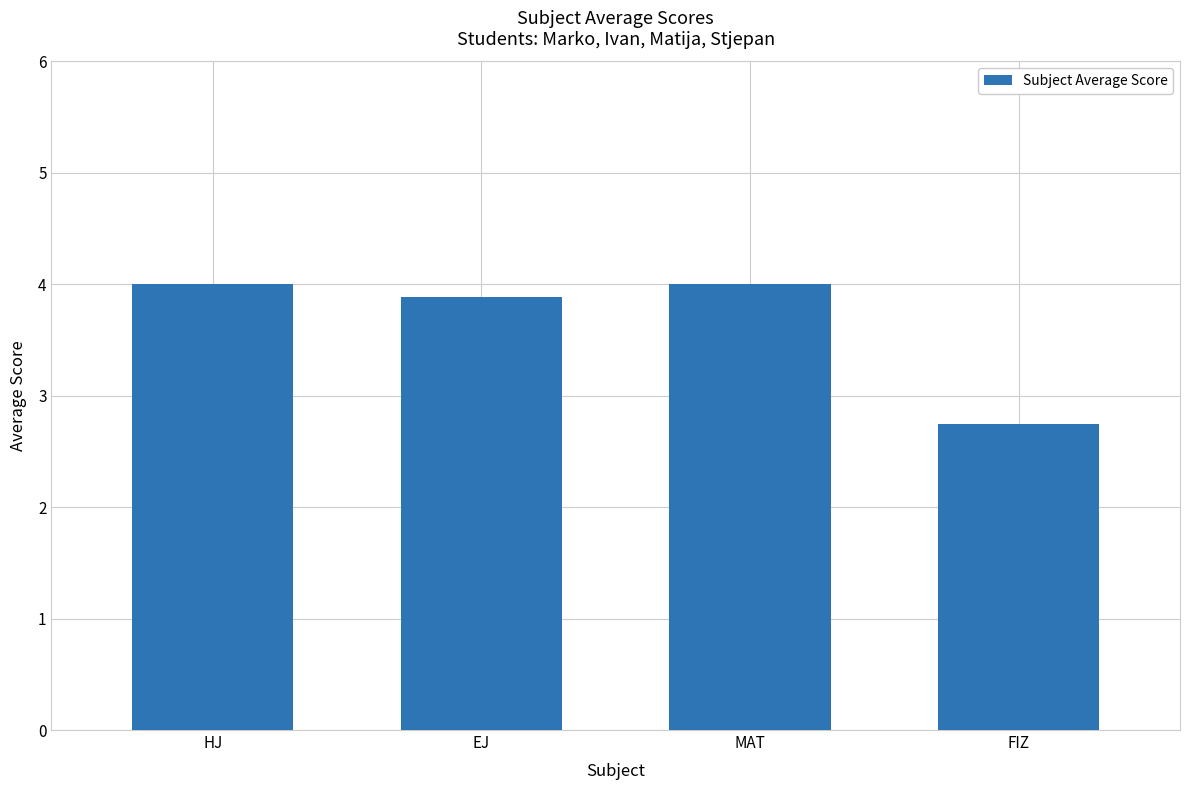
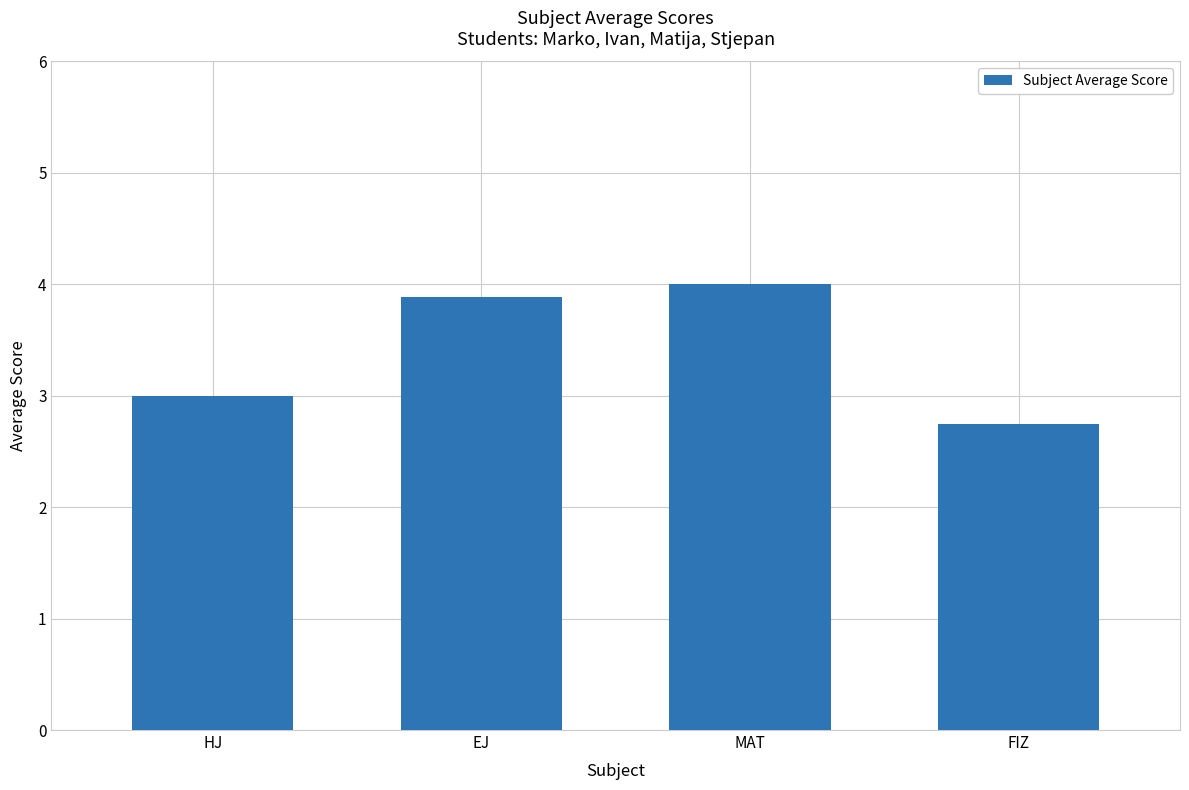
HJ: 4 -> 3
